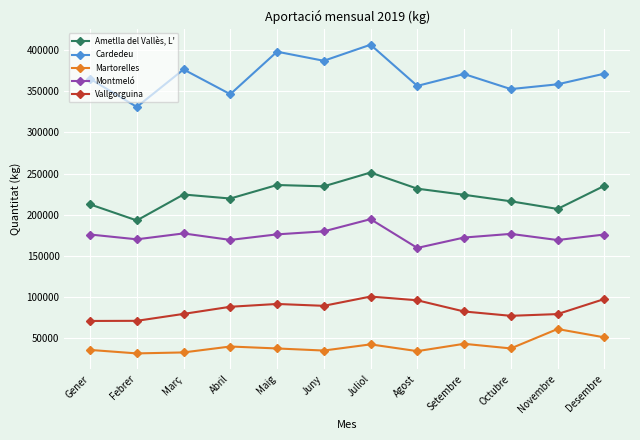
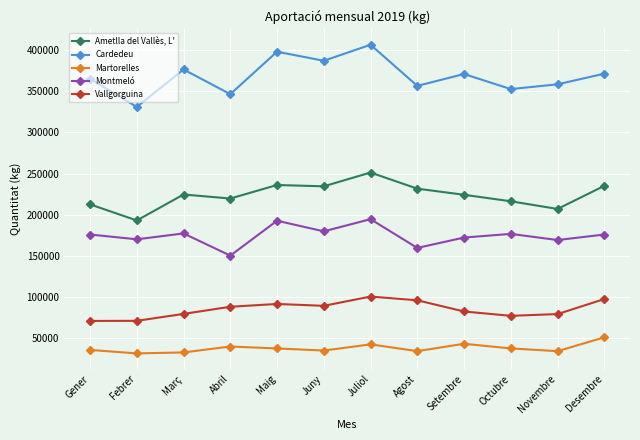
Montmeló, Abril: 170000 -> 150000
Montmeló, Maig: 180000 -> 190000
Martorelles, Novembre: 60000 -> 30000
